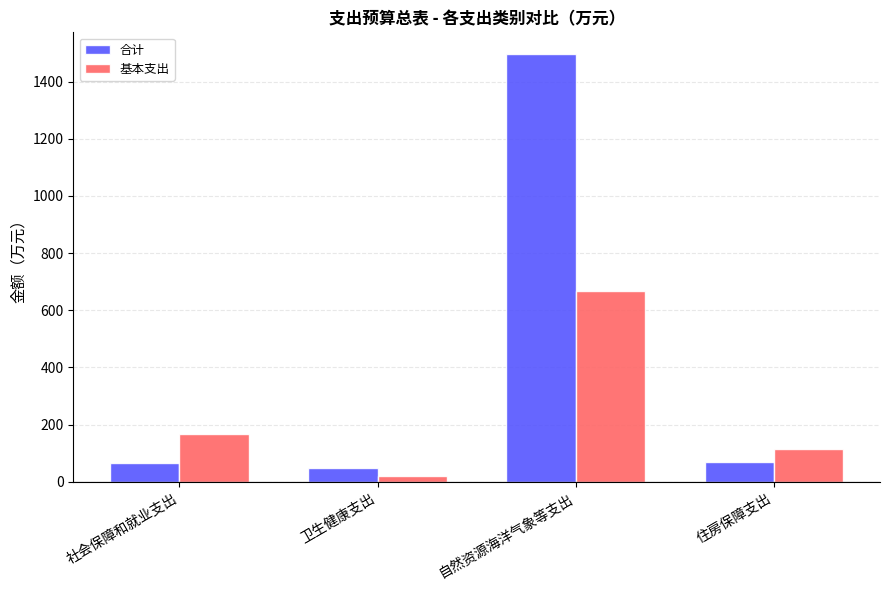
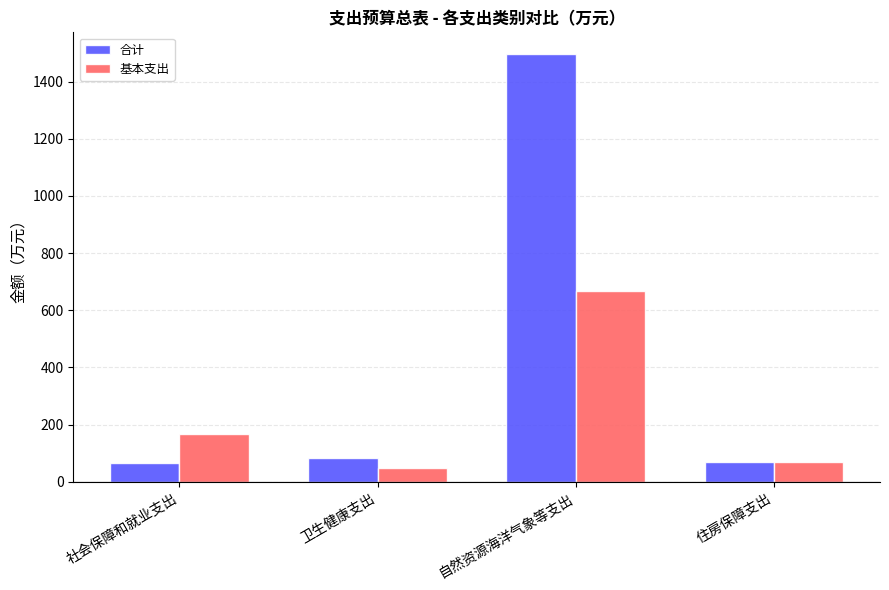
合计, 卫生健康支出: 50 -> 80
基本支出, 卫生健康支出: 20 -> 50
基本支出, 住房保障支出: 110 -> 70
